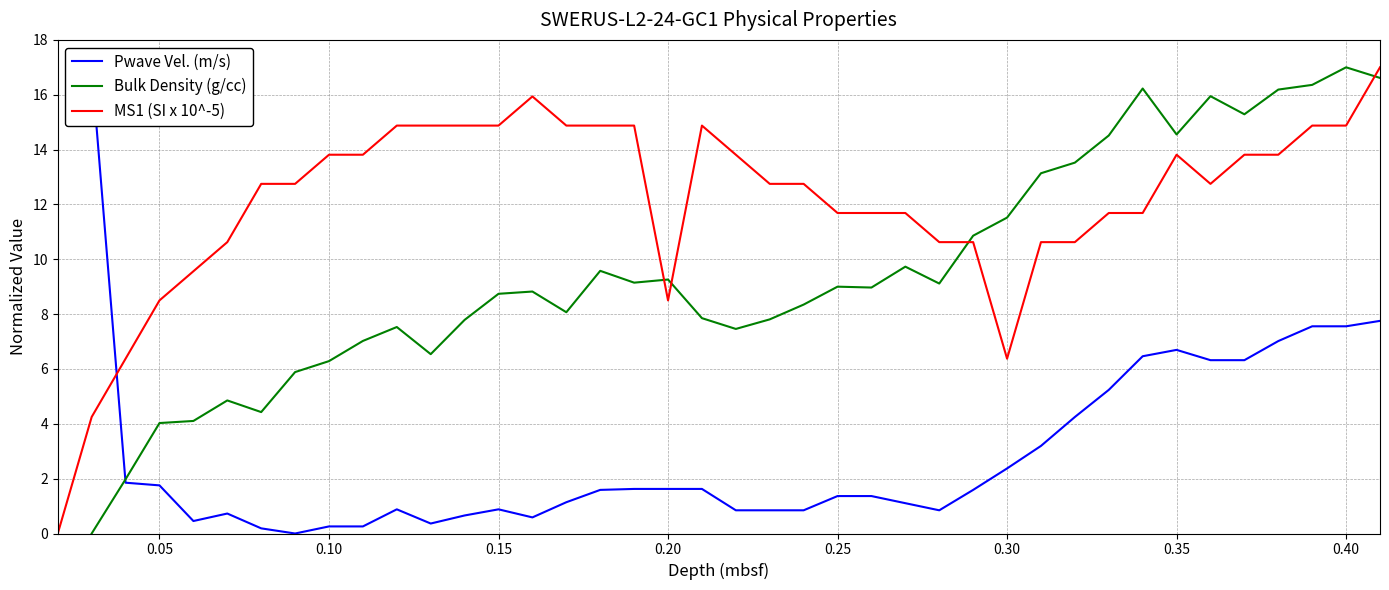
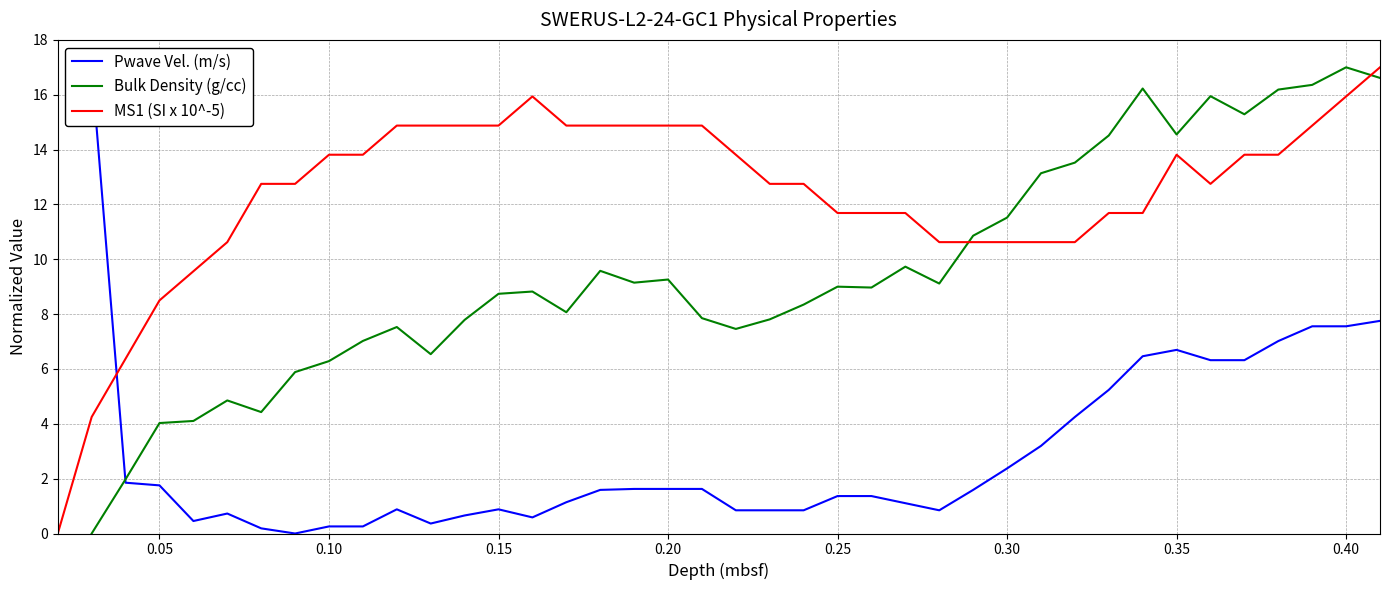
MS1 (SI x 10^-5), 0.20: 8.5 -> 14.9
MS1 (SI x 10^-5), 0.30: 6.4 -> 10.6
MS1 (SI x 10^-5), 0.40: 14.9 -> 15.9
